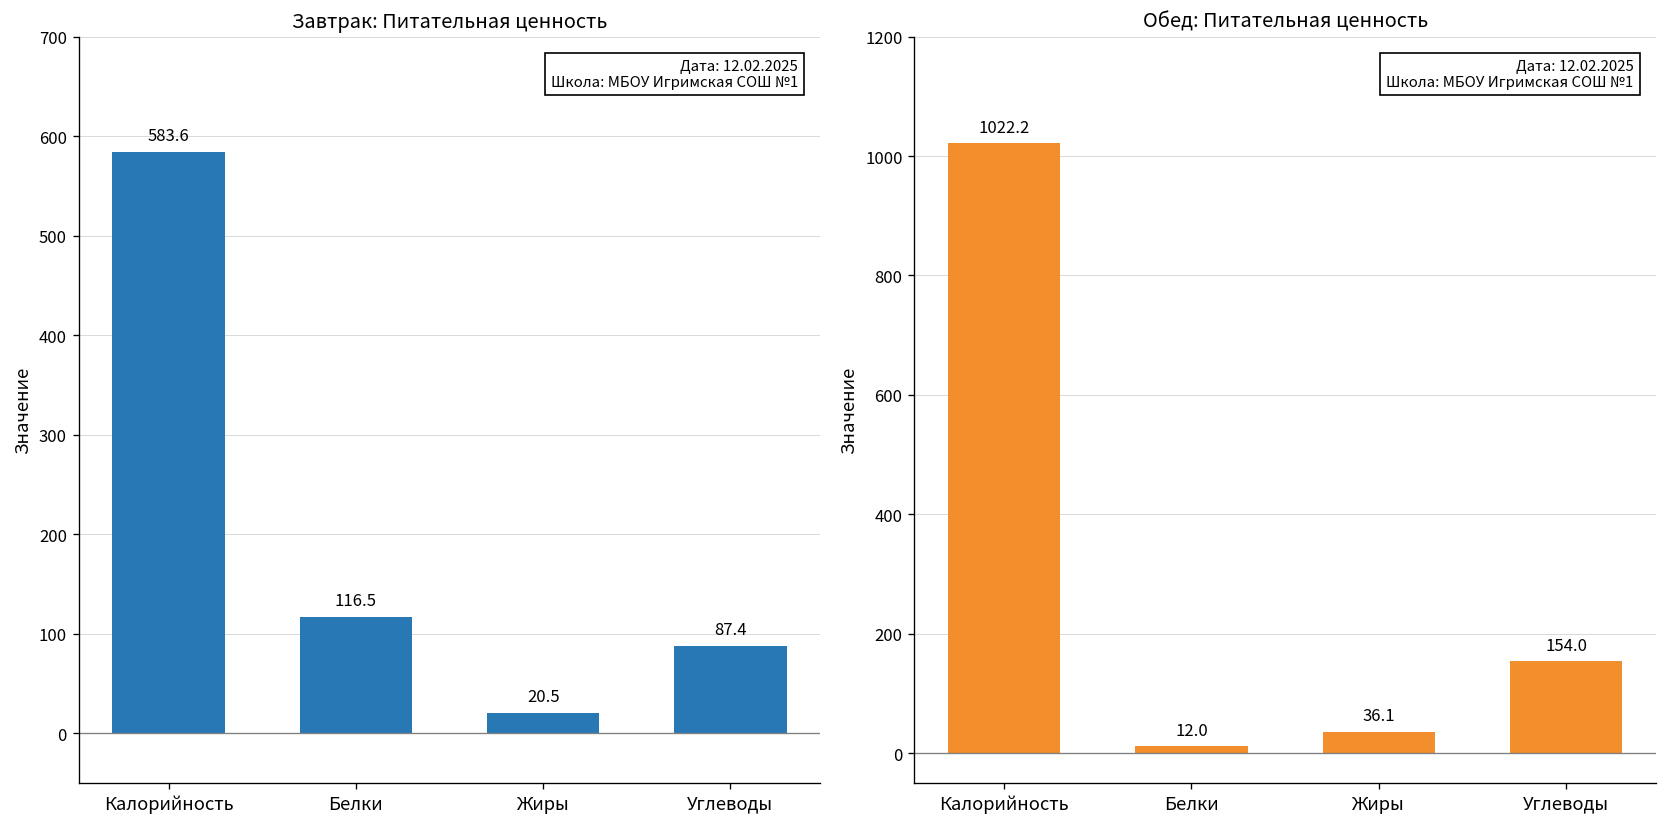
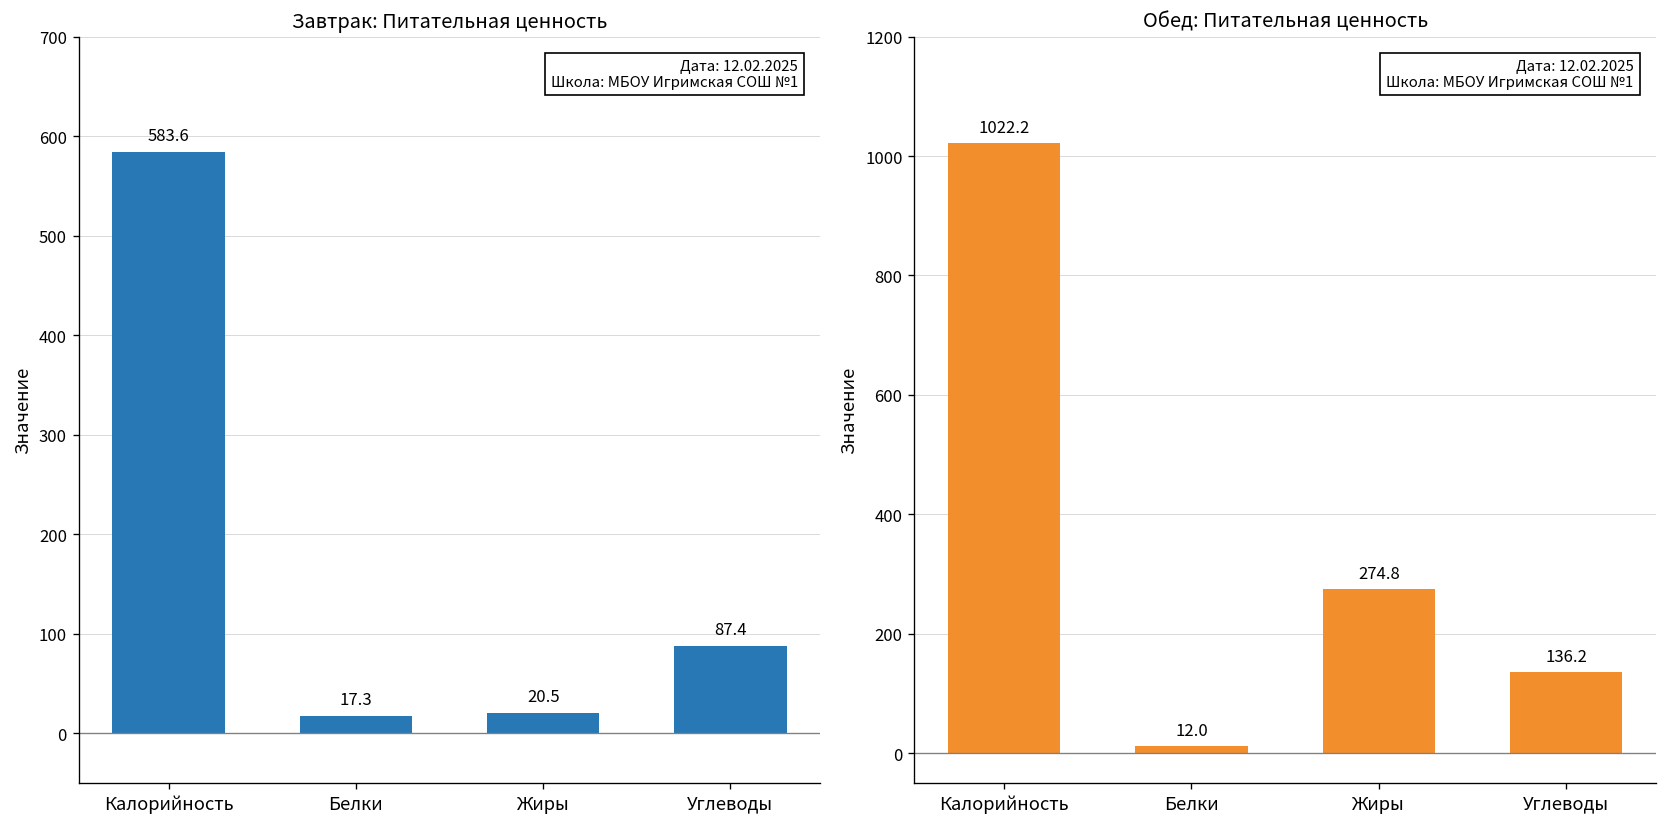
Завтрак: Питательная ценность, Белки: 116.5 -> 17.3
Обед: Питательная ценность, Жиры: 36.1 -> 274.8
Обед: Питательная ценность, Углеводы: 154.0 -> 136.2
